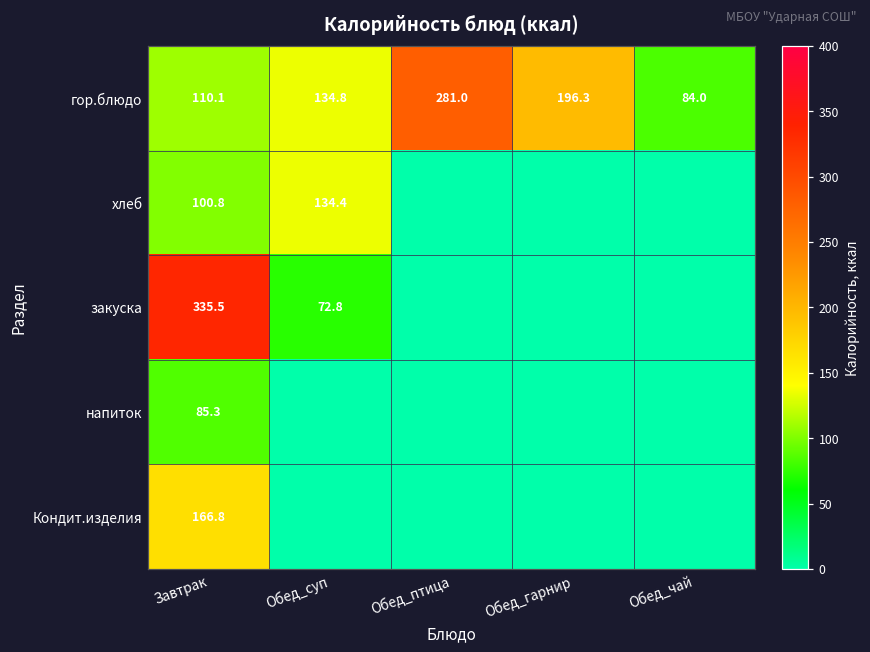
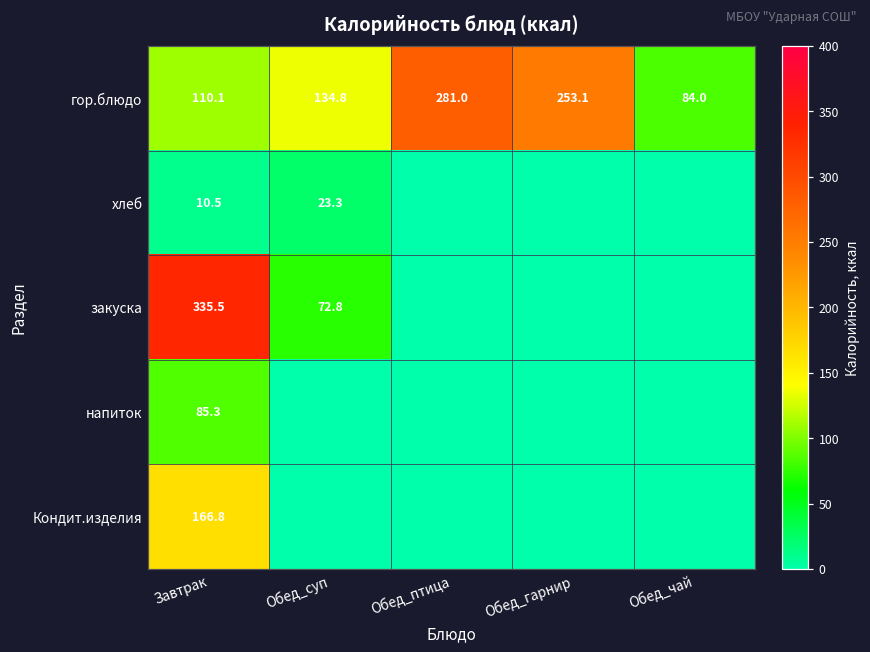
гор.блюдо, Обед_гарнир: 196.3 -> 253.1
хлеб, Завтрак: 100.8 -> 10.5
хлеб, Обед_суп: 134.4 -> 23.3
